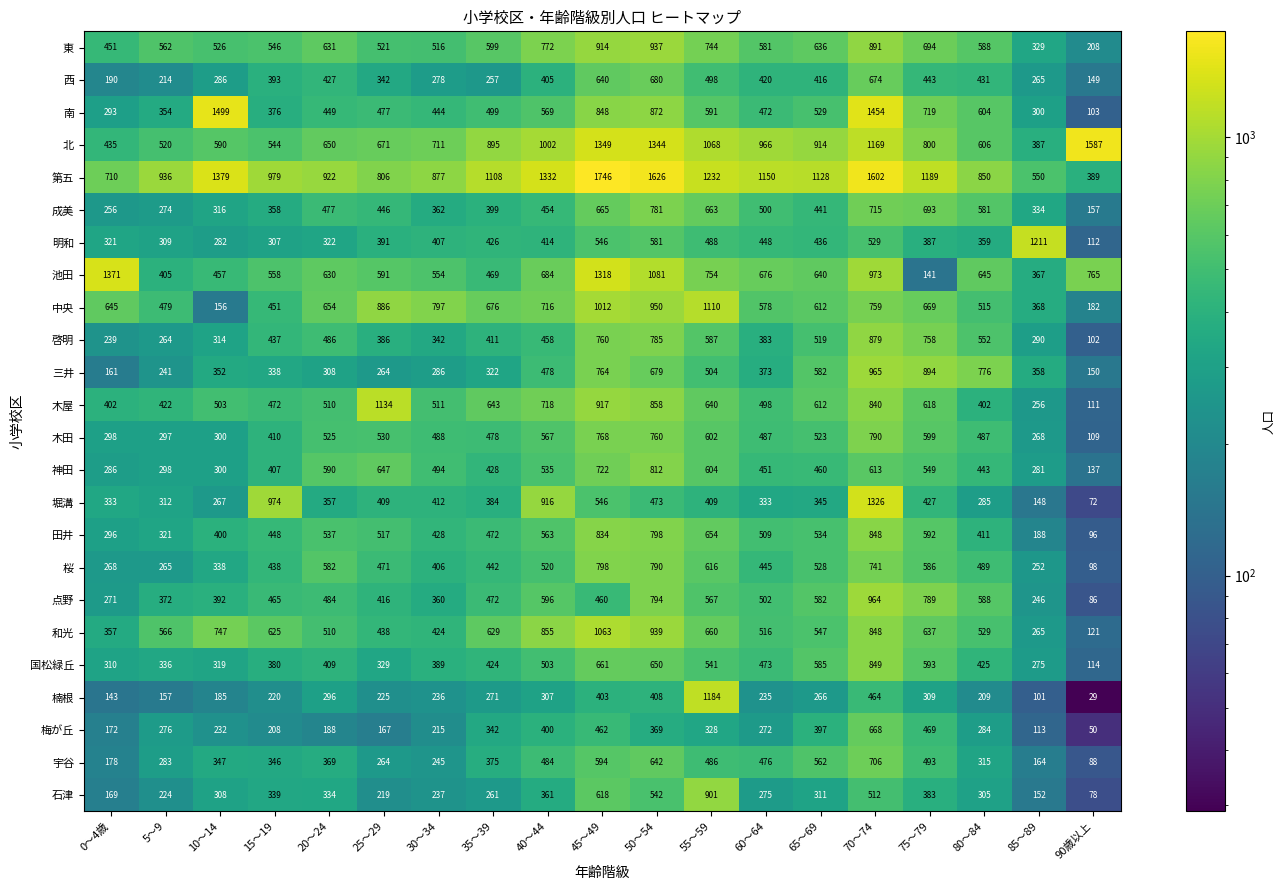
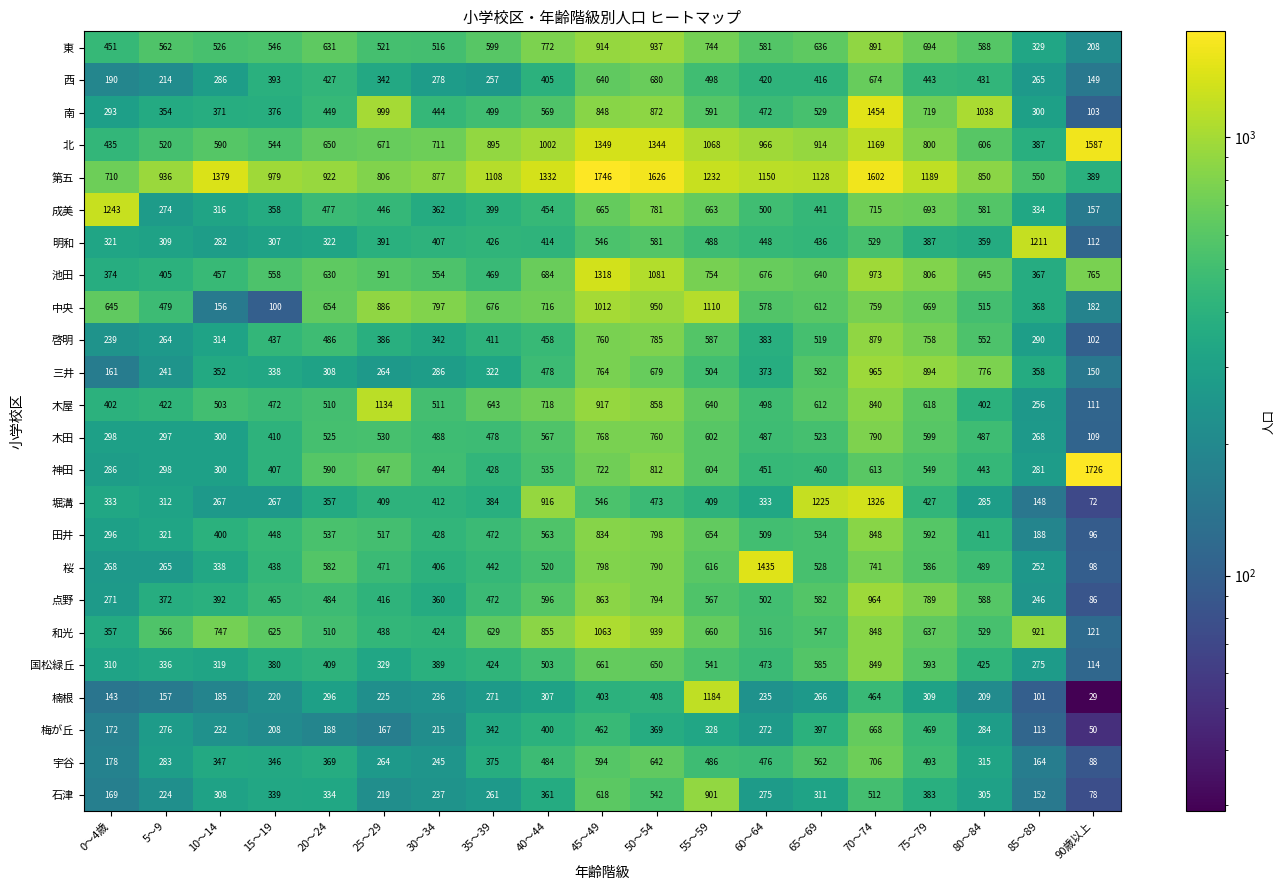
南, 10～14: 1499 -> 371
南, 25～29: 477 -> 999
南, 80～84: 604 -> 1038
成美, 0～4歳: 256 -> 1243
池田, 0～4歳: 1371 -> 374
池田, 75～79: 141 -> 806
中央, 15～19: 451 -> 100
神田, 90歳以上: 137 -> 1726
堀溝, 15～19: 974 -> 267
堀溝, 65～69: 345 -> 1225
桜, 60～64: 445 -> 1435
点野, 45～49: 460 -> 863
和光, 85～89: 265 -> 921
